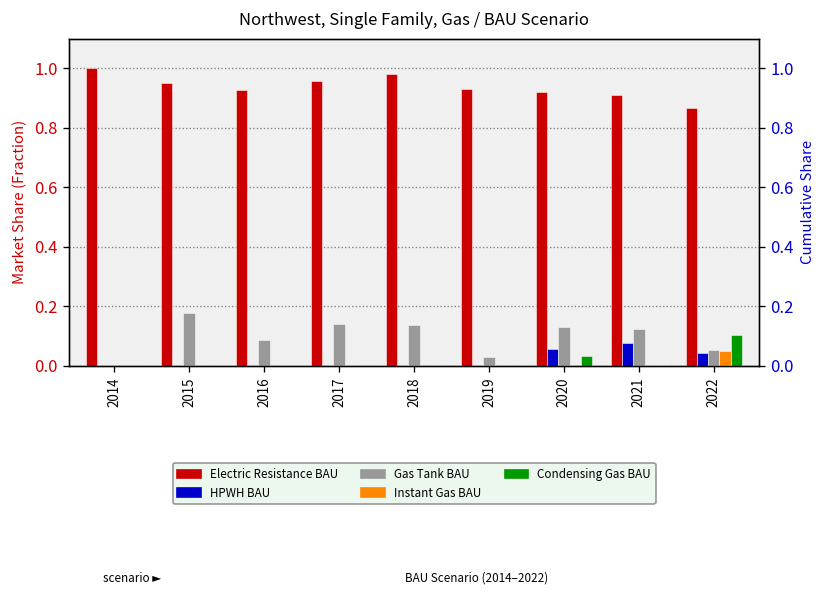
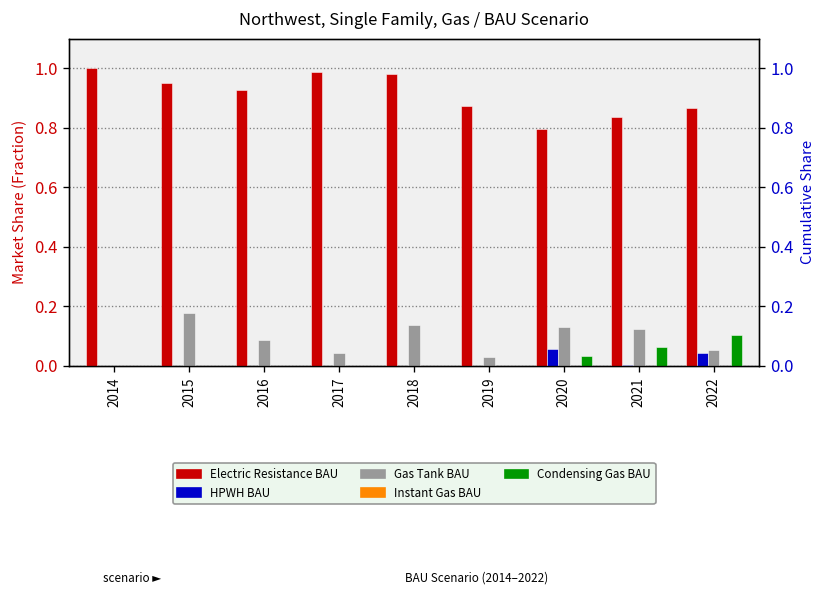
Electric Resistance BAU, 2017: 0.96 -> 0.99
Gas Tank BAU, 2017: 0.14 -> 0.04
Electric Resistance BAU, 2019: 0.93 -> 0.87
Electric Resistance BAU, 2020: 0.92 -> 0.80
Electric Resistance BAU, 2021: 0.91 -> 0.84
HPWH BAU, 2021: 0.08 -> 0.00
Condensing Gas BAU, 2021: 0.00 -> 0.06
Instant Gas BAU, 2022: 0.05 -> 0.00
